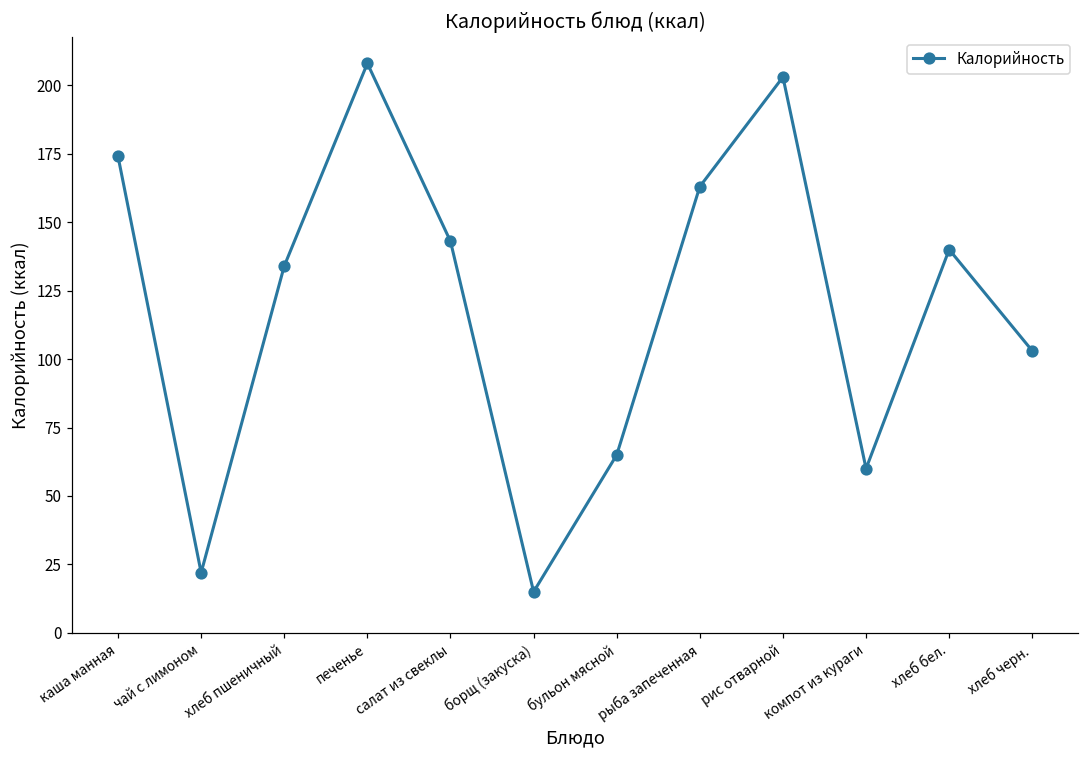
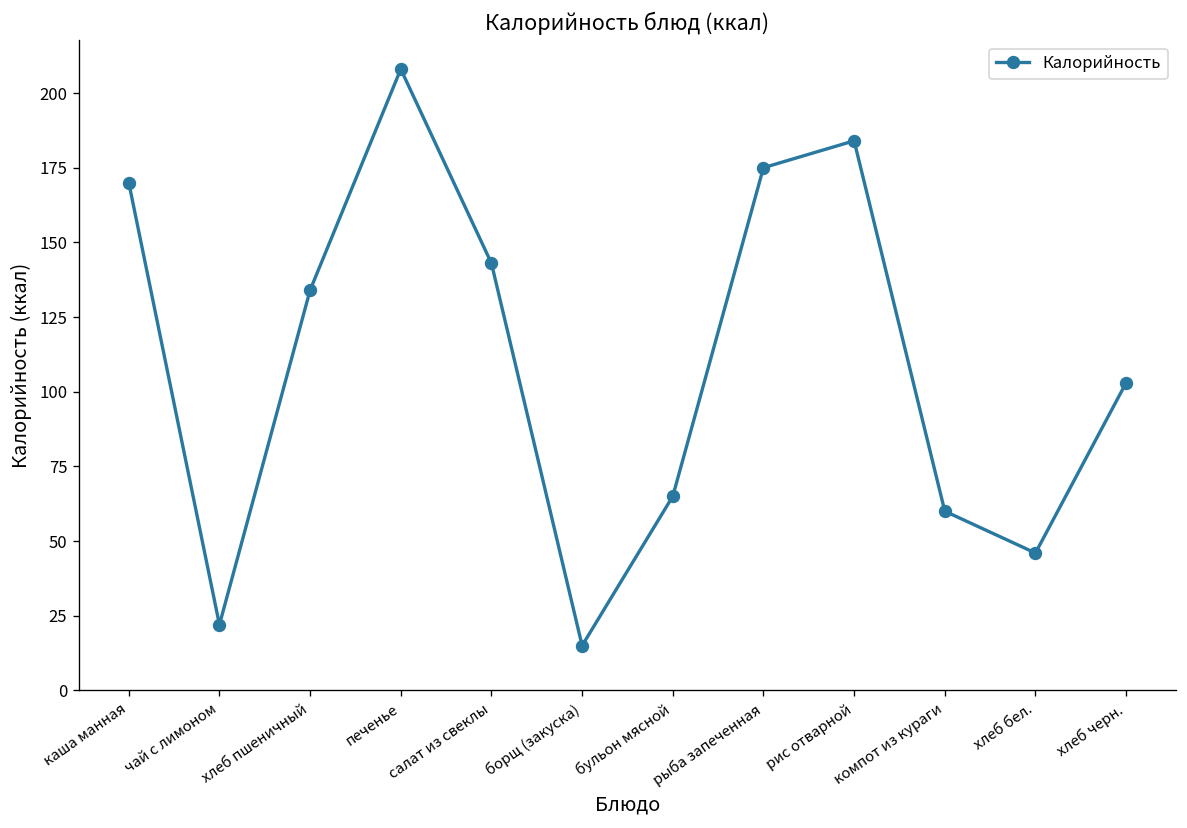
каша манная: 174 -> 170
рыба запеченная: 163 -> 175
рис отварной: 203 -> 184
хлеб бел.: 140 -> 46
